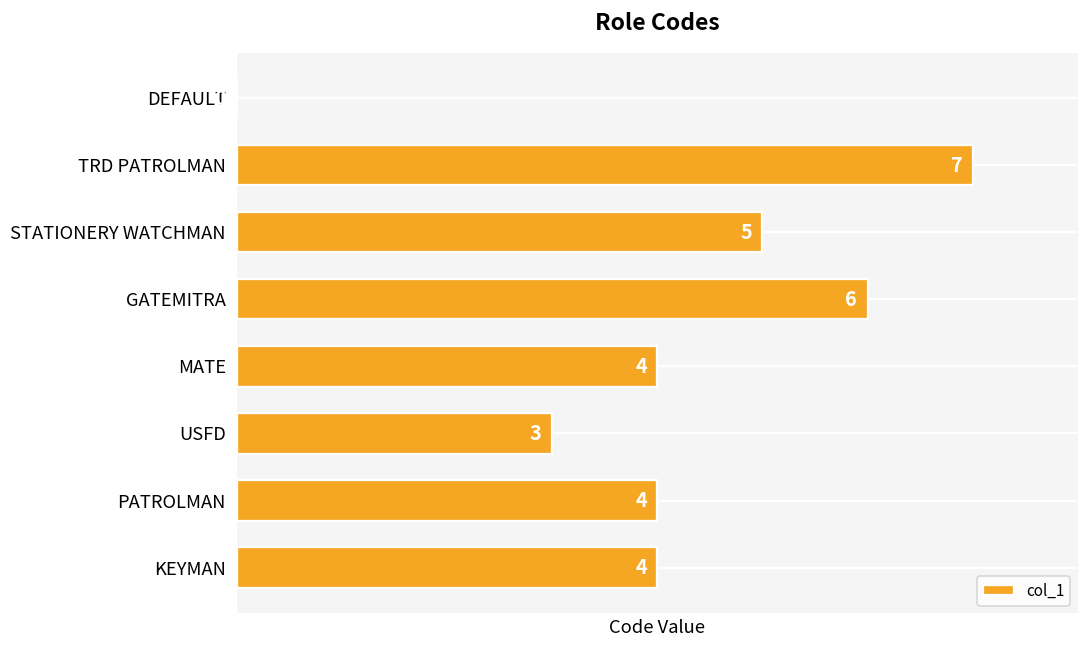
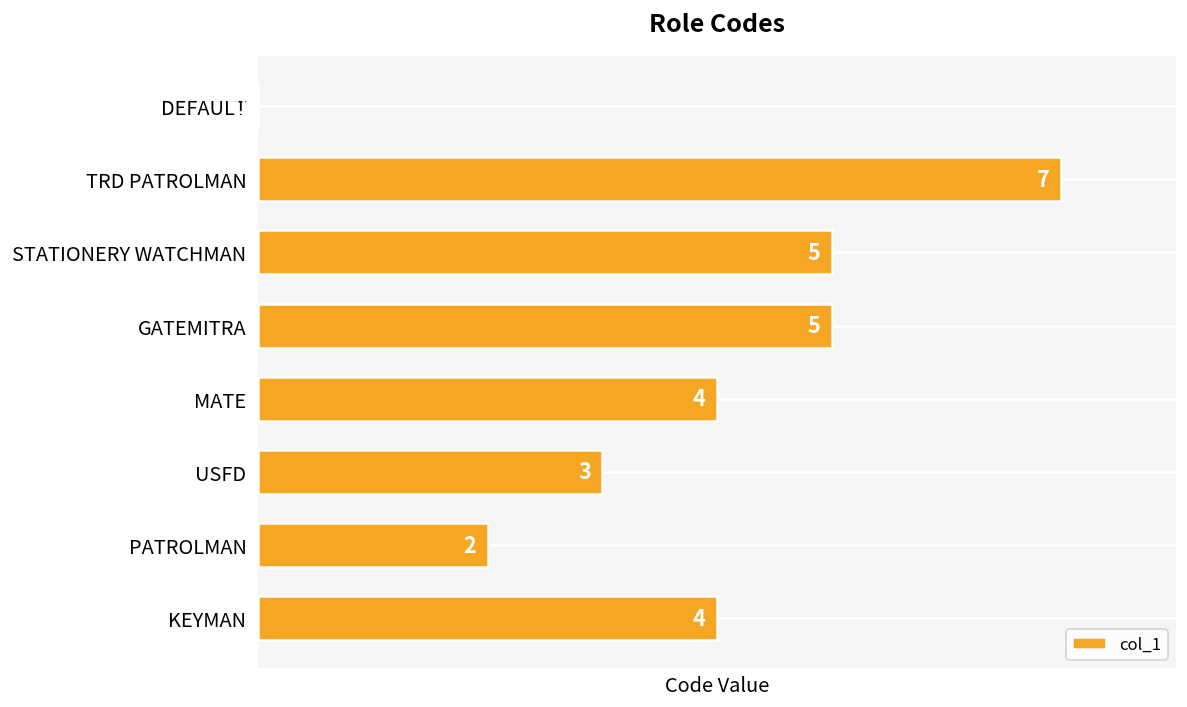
GATEMITRA: 6 -> 5
PATROLMAN: 4 -> 2
